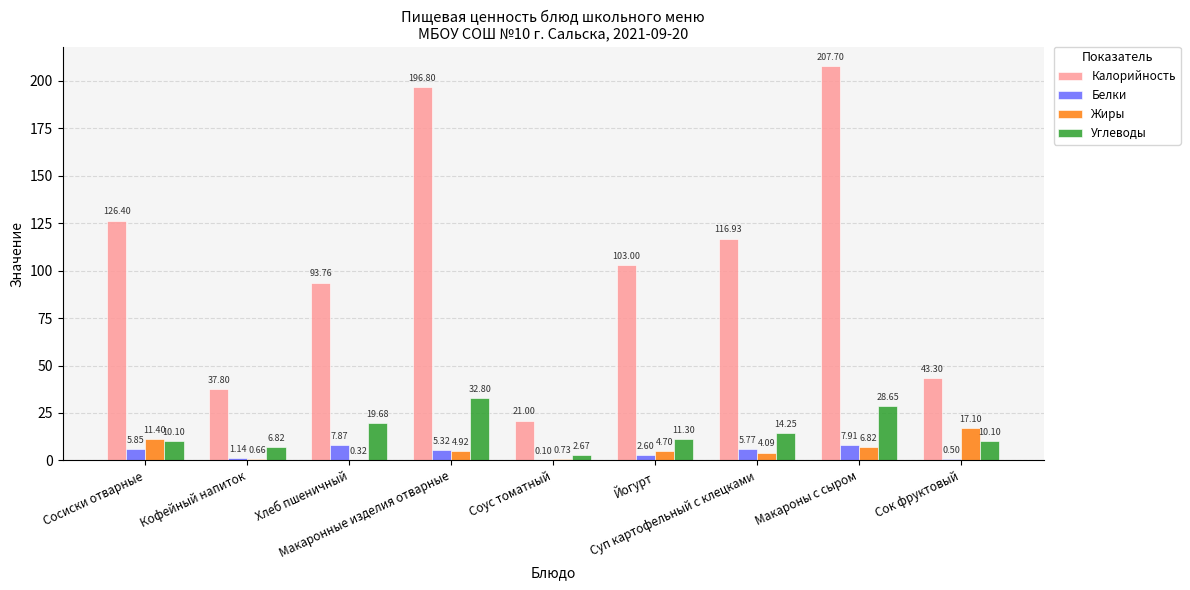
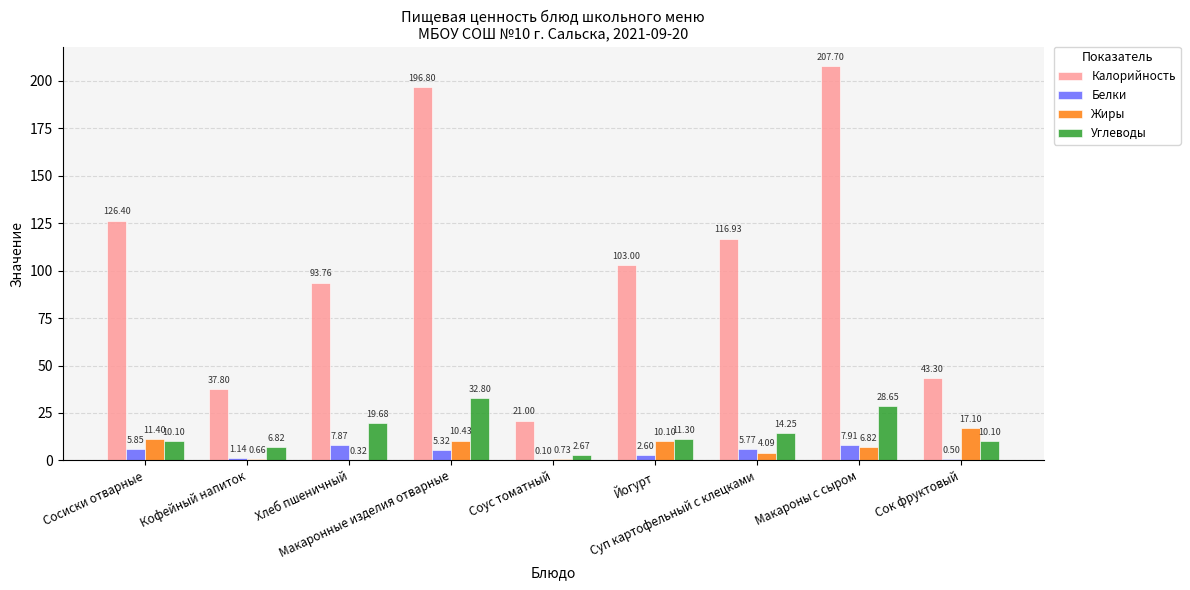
Жиры, Макаронные изделия отварные: 4.92 -> 10.43
Жиры, Йогурт: 4.70 -> 10.10
